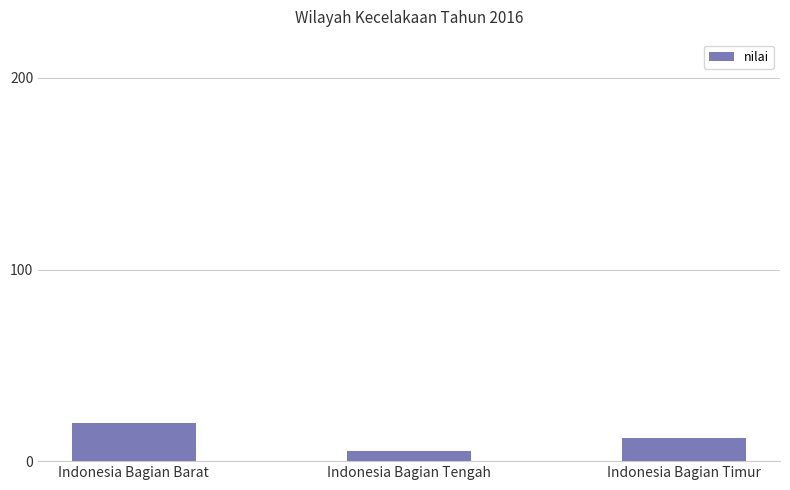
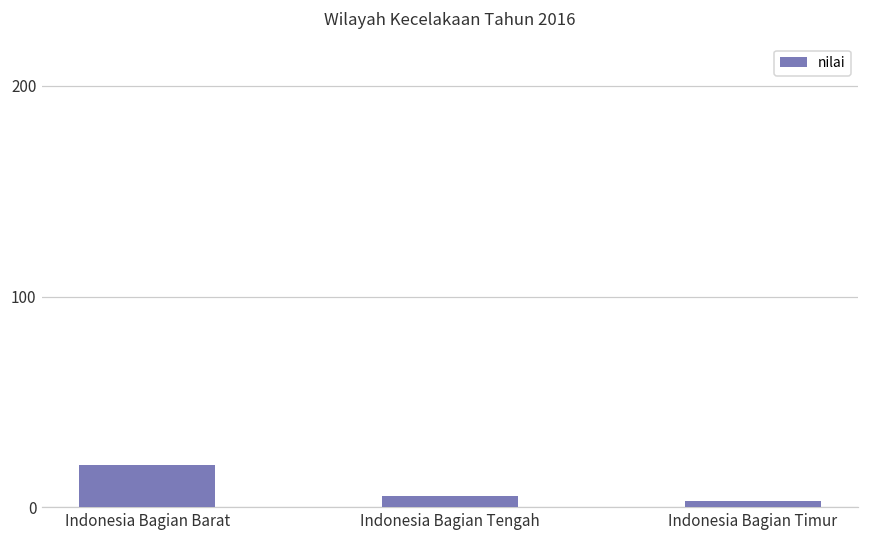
Indonesia Bagian Timur: 12 -> 3
